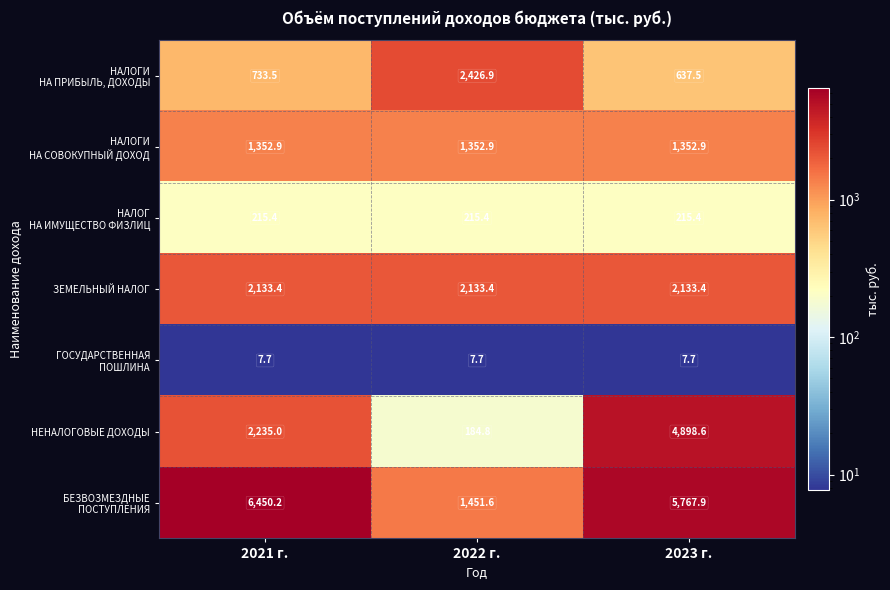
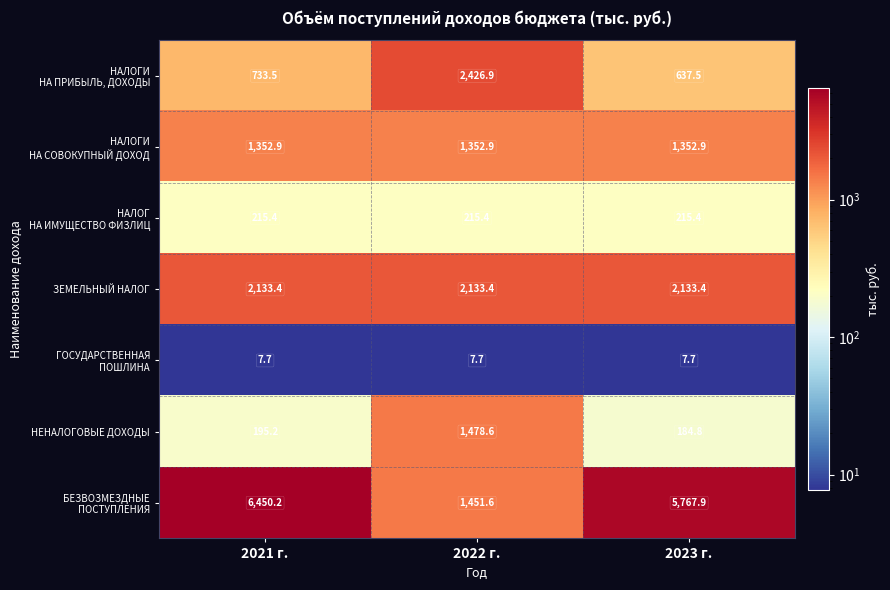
НЕНАЛОГОВЫЕ ДОХОДЫ, 2021 г.: 2,235.0 -> 195.2
НЕНАЛОГОВЫЕ ДОХОДЫ, 2022 г.: 184.8 -> 1,478.6
НЕНАЛОГОВЫЕ ДОХОДЫ, 2023 г.: 4,898.6 -> 184.8
